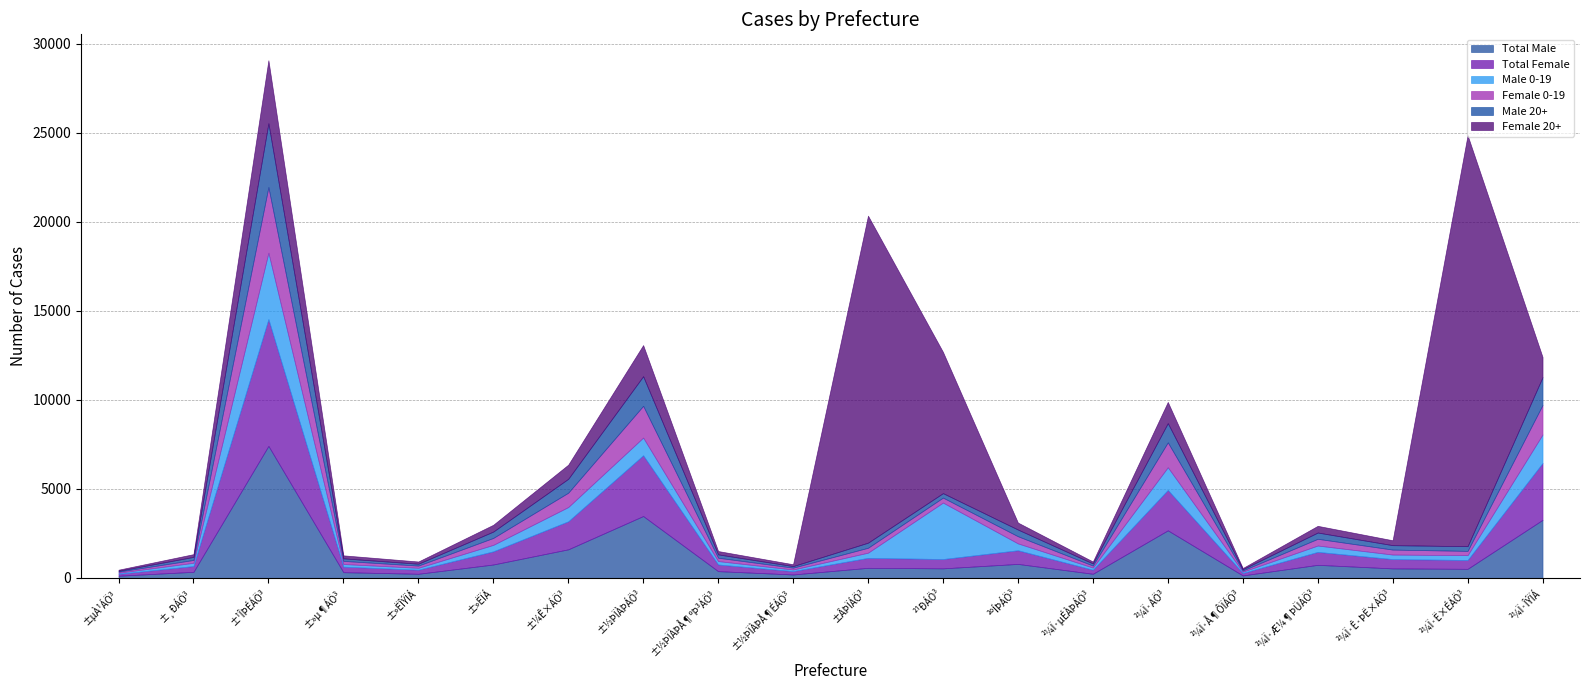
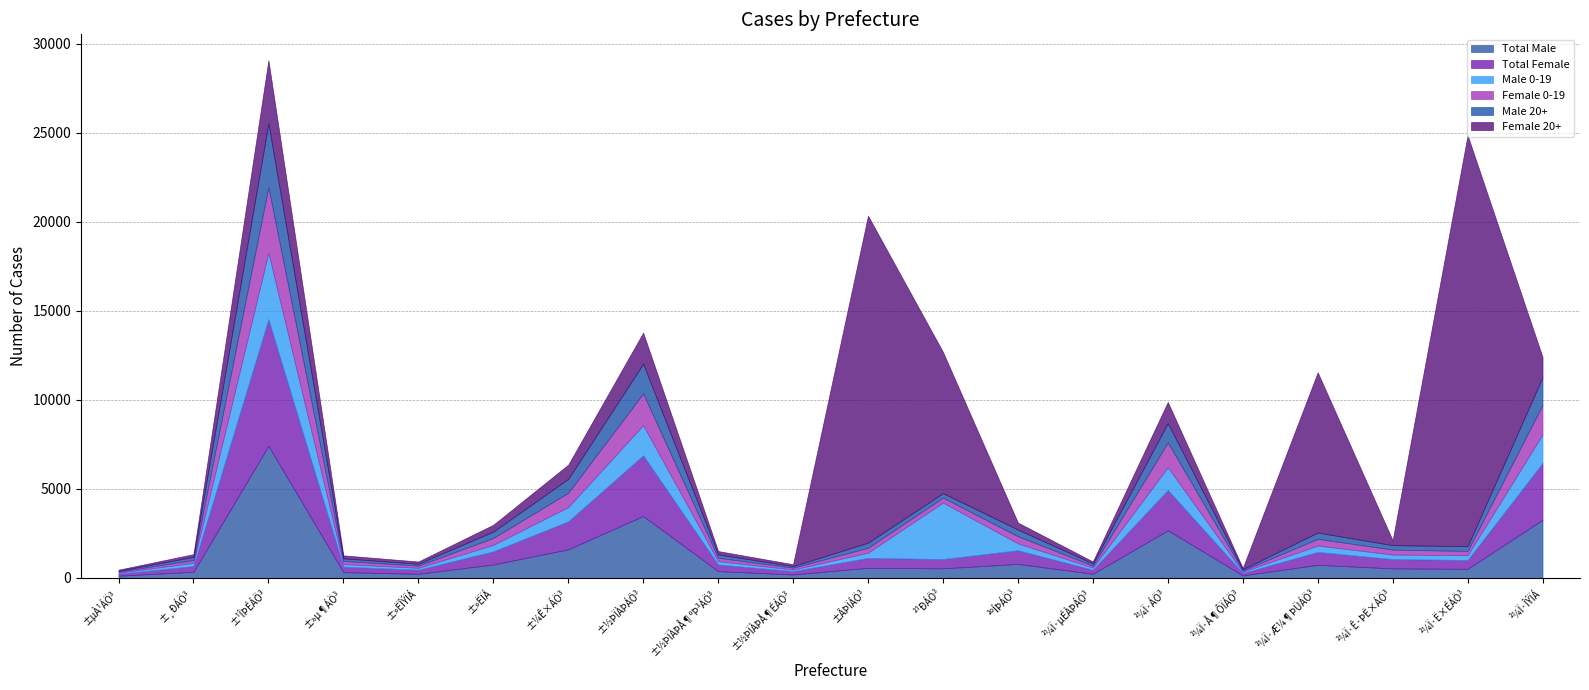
Male 0-19, ±½ÞÏÀÞÁÖ³: 1000 -> 1700
Female 20+, ²¼Ï·Æ¼¶ÞÜÁÖ³: 400 -> 9000
